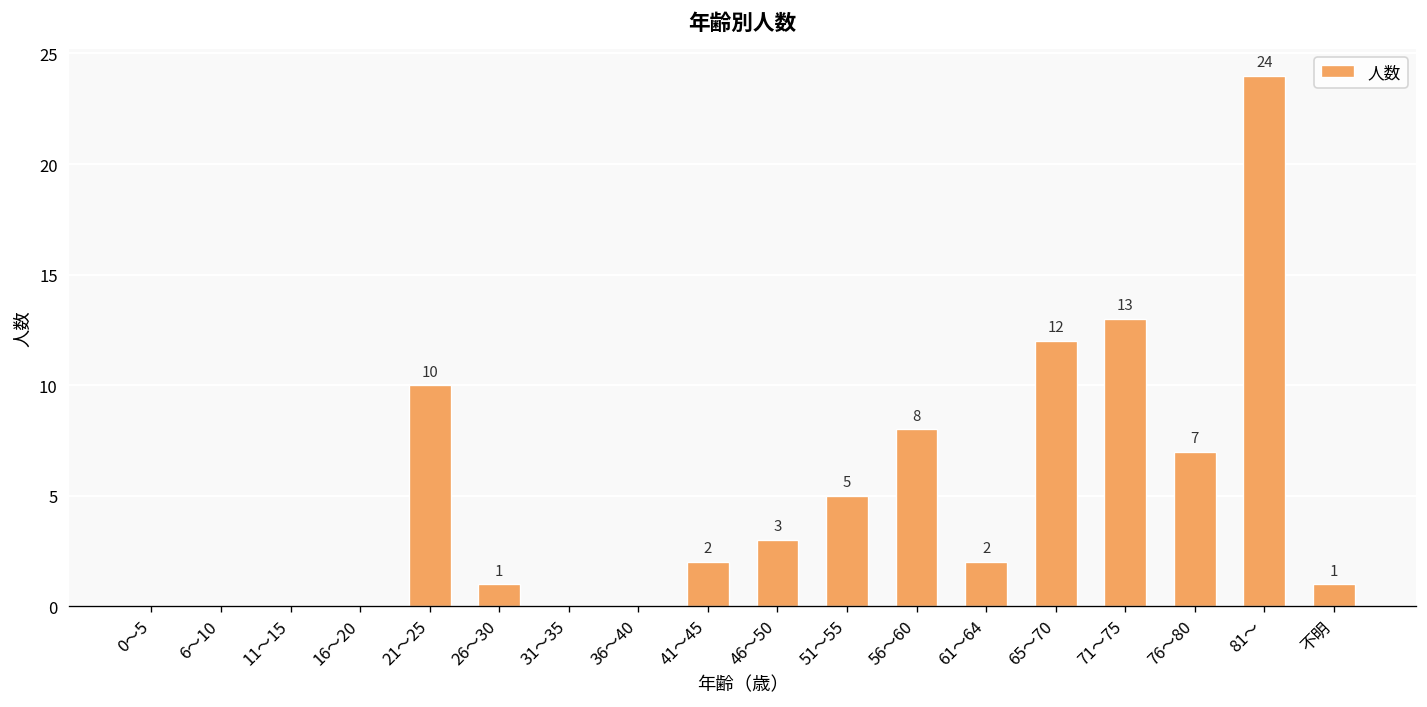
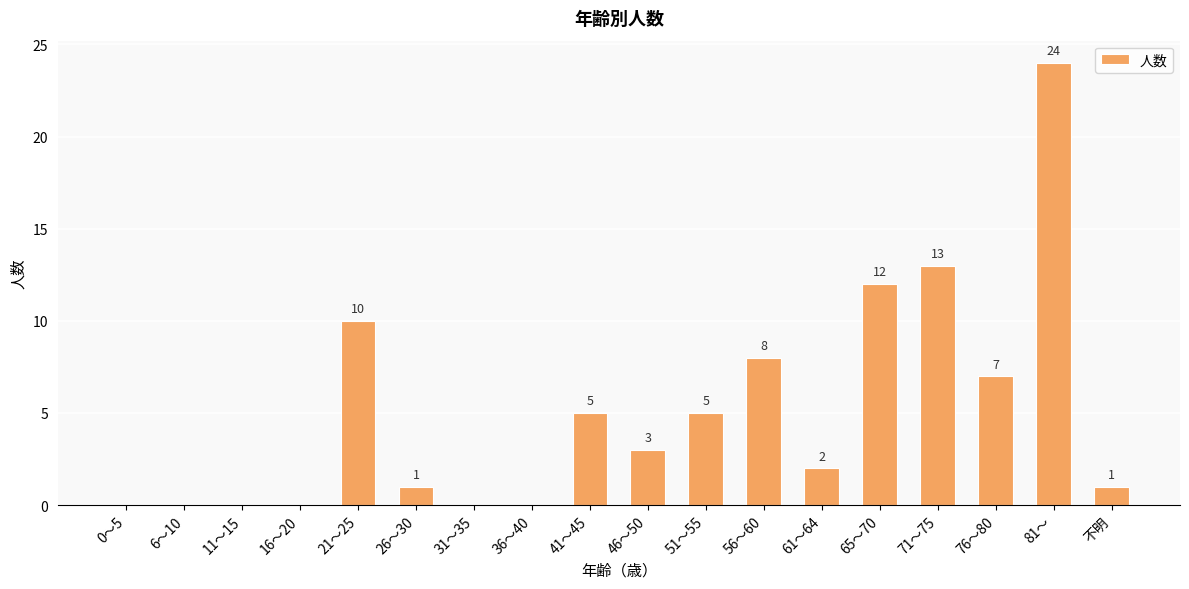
41～45: 2 -> 5
